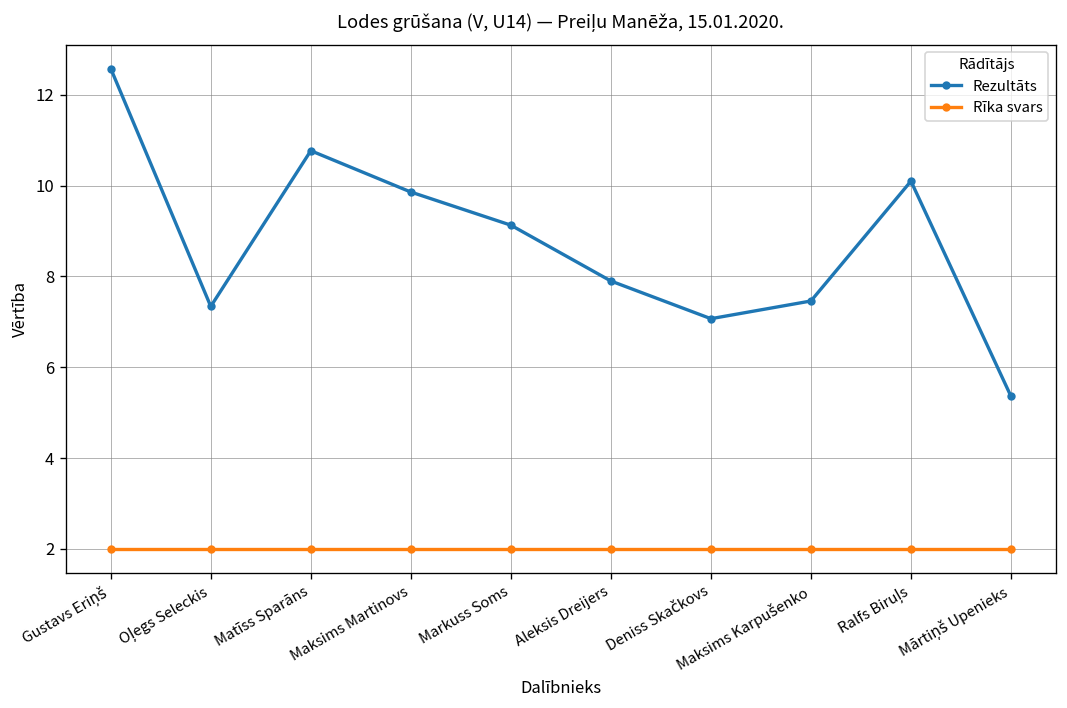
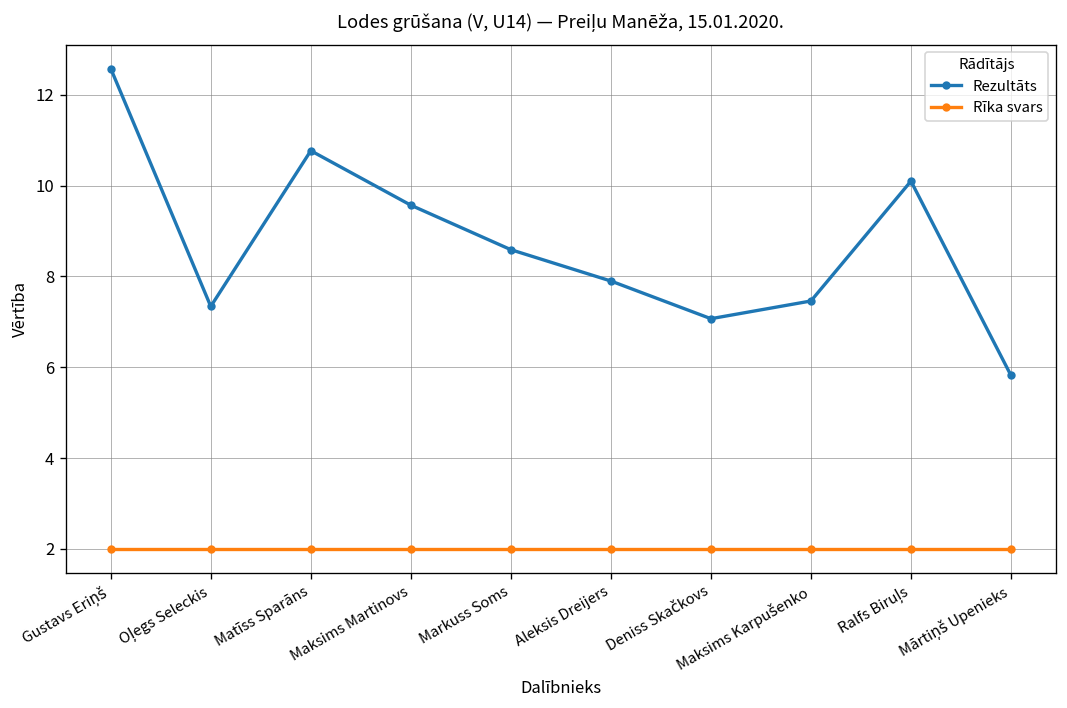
Rezultāts, Maksims Martinovs: 9.9 -> 9.6
Rezultāts, Markuss Soms: 9.1 -> 8.6
Rezultāts, Mārtiņš Upenieks: 5.4 -> 5.8
